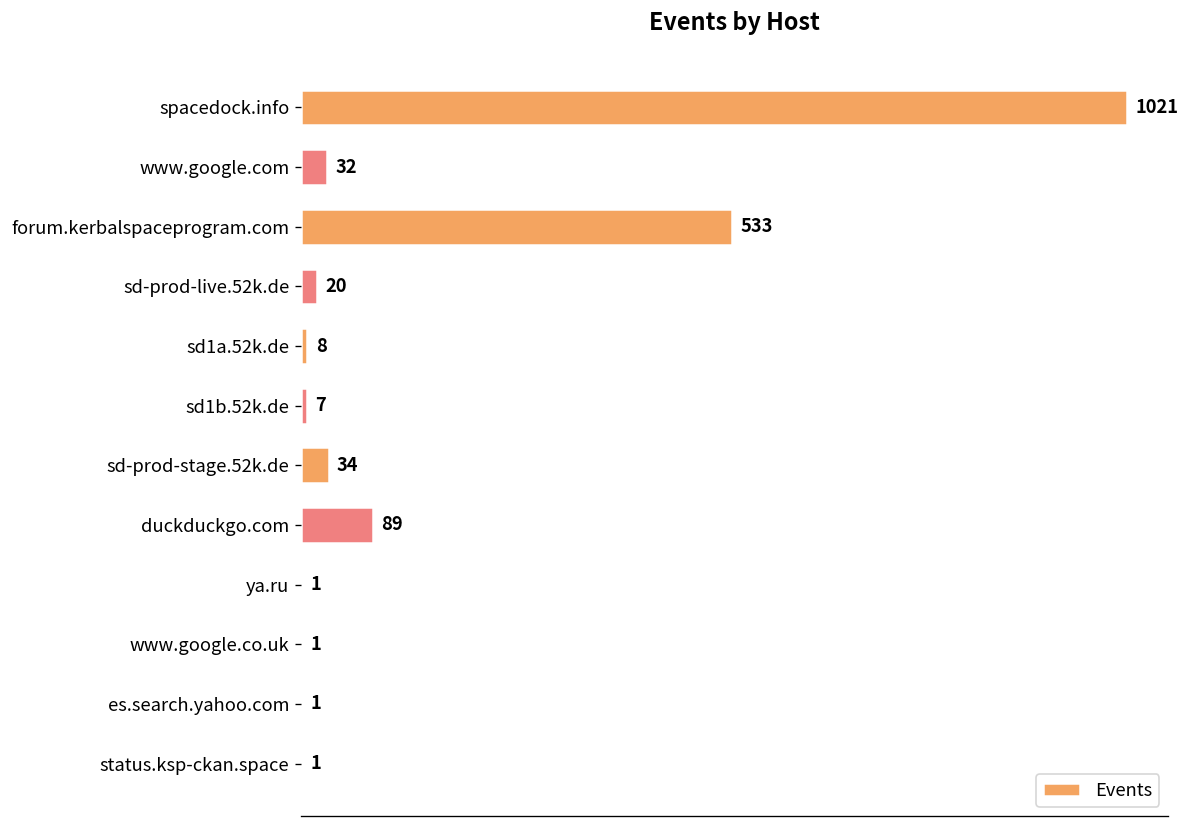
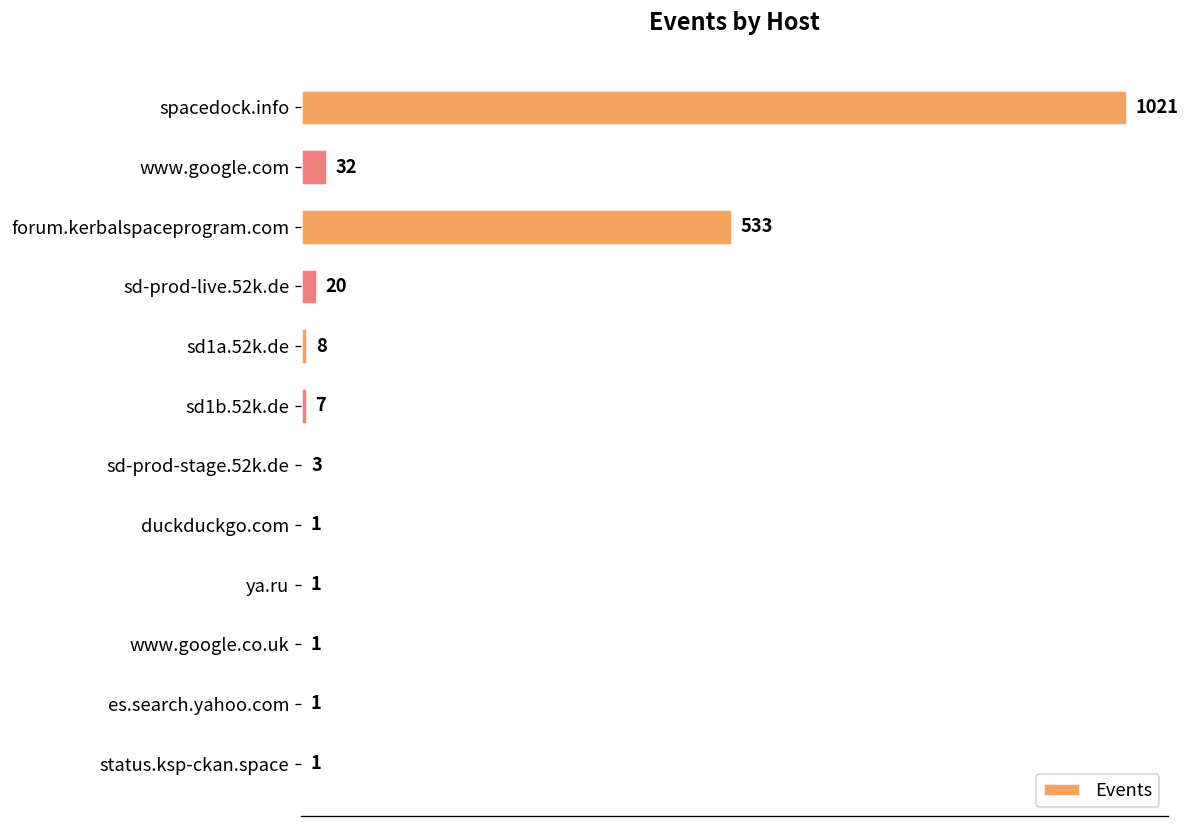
sd-prod-stage.52k.de: 34 -> 3
duckduckgo.com: 89 -> 1
